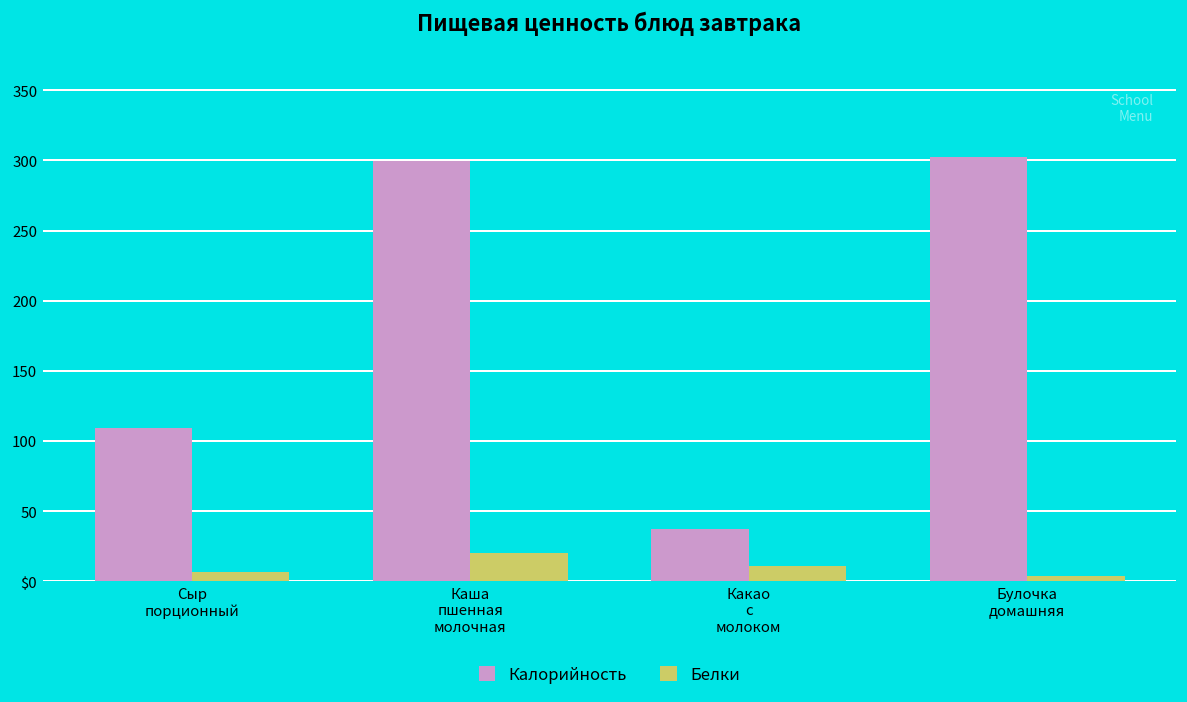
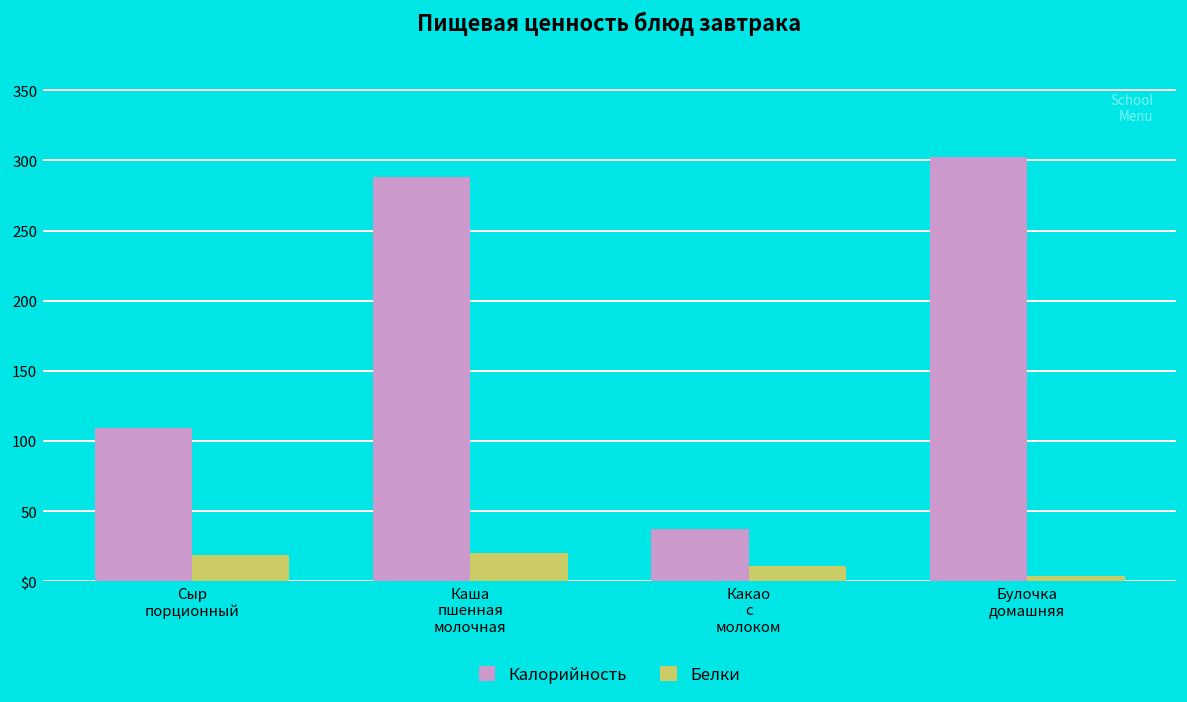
Белки, Сыр порционный: 7 -> 19
Калорийность, Каша пшенная молочная: 300 -> 288
